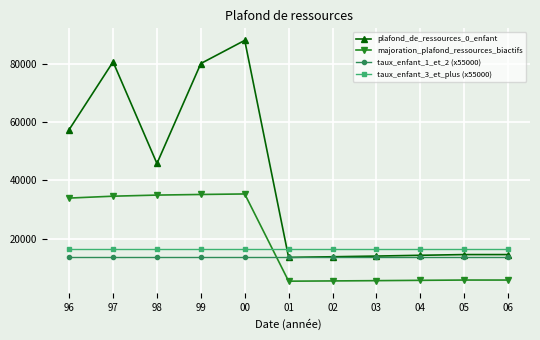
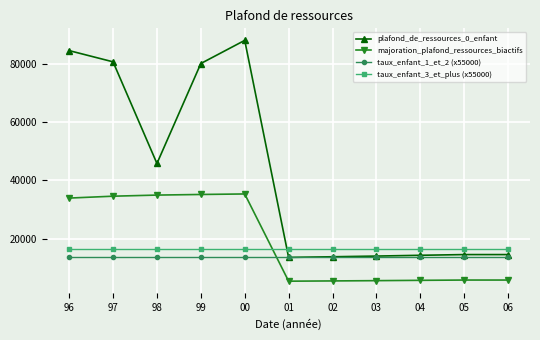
plafond_de_ressources_0_enfant, 96: 57000 -> 85000
